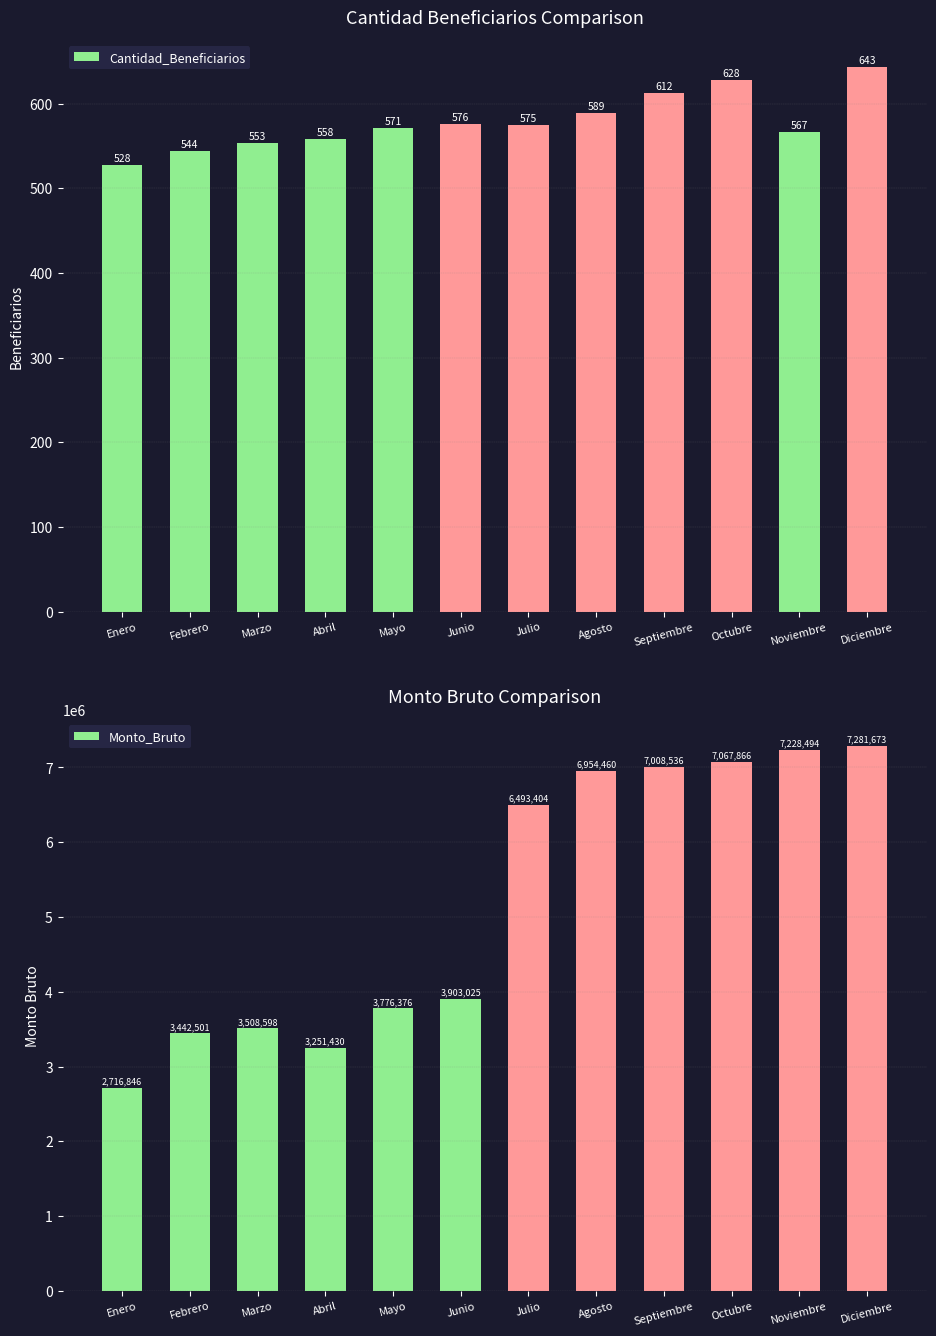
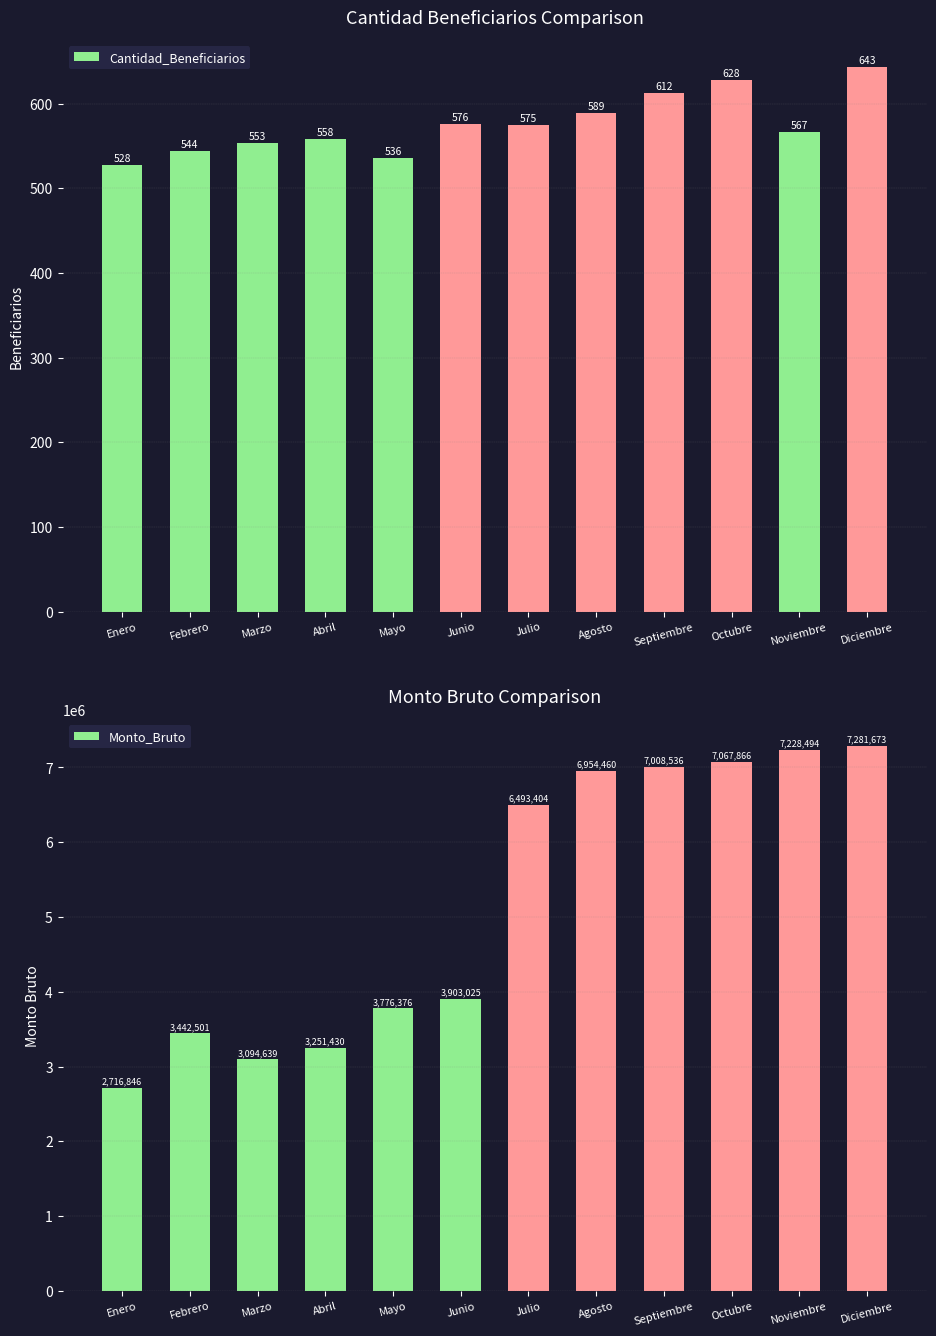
Cantidad Beneficiarios Comparison, Mayo: 571 -> 536
Monto Bruto Comparison, Marzo: 3,508,598 -> 3,094,639
